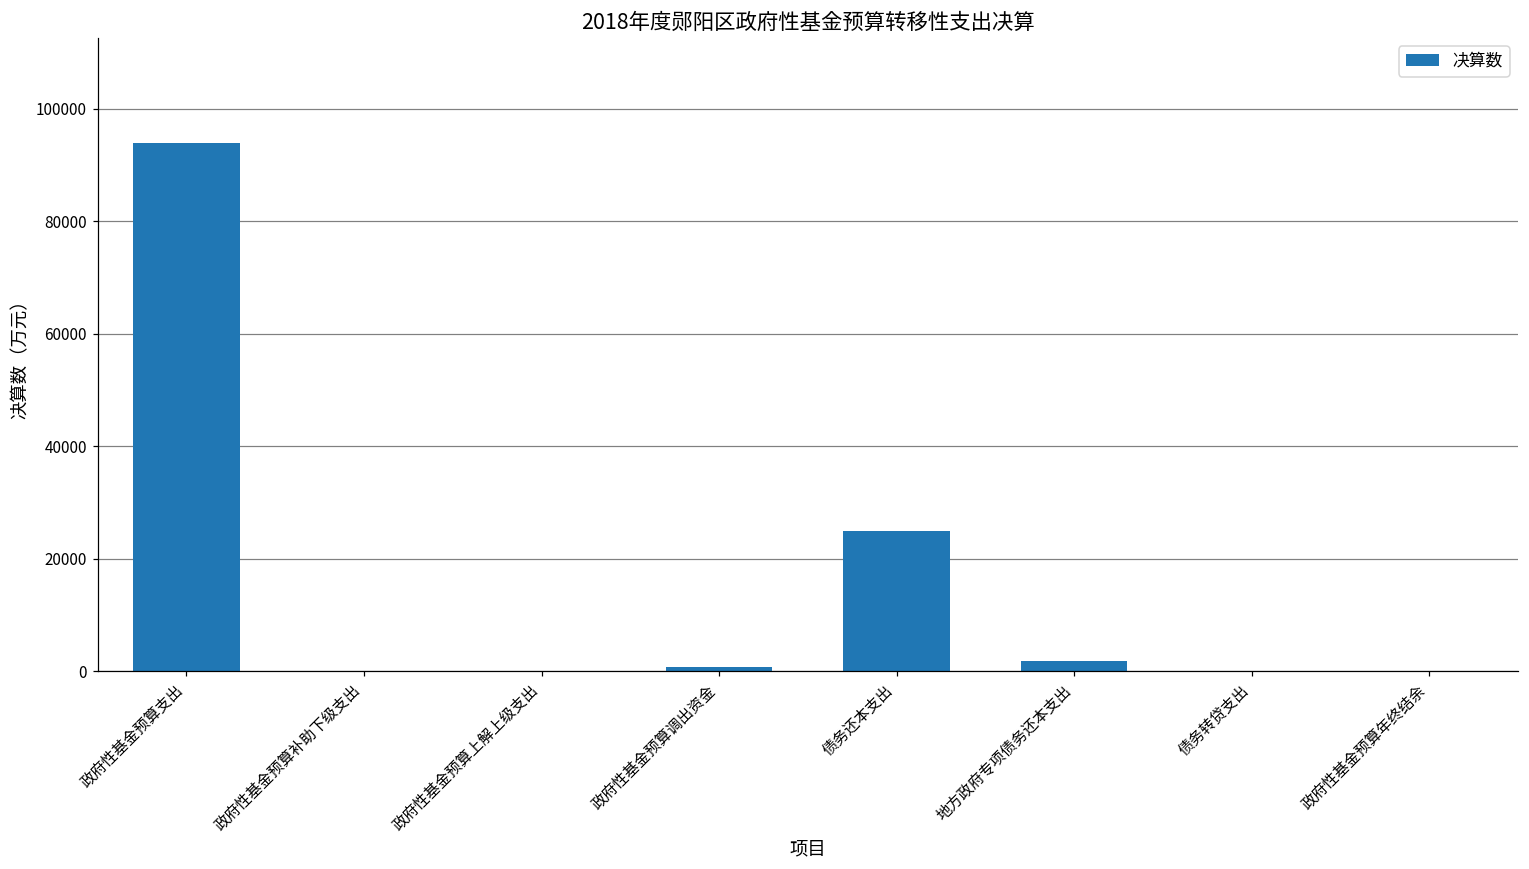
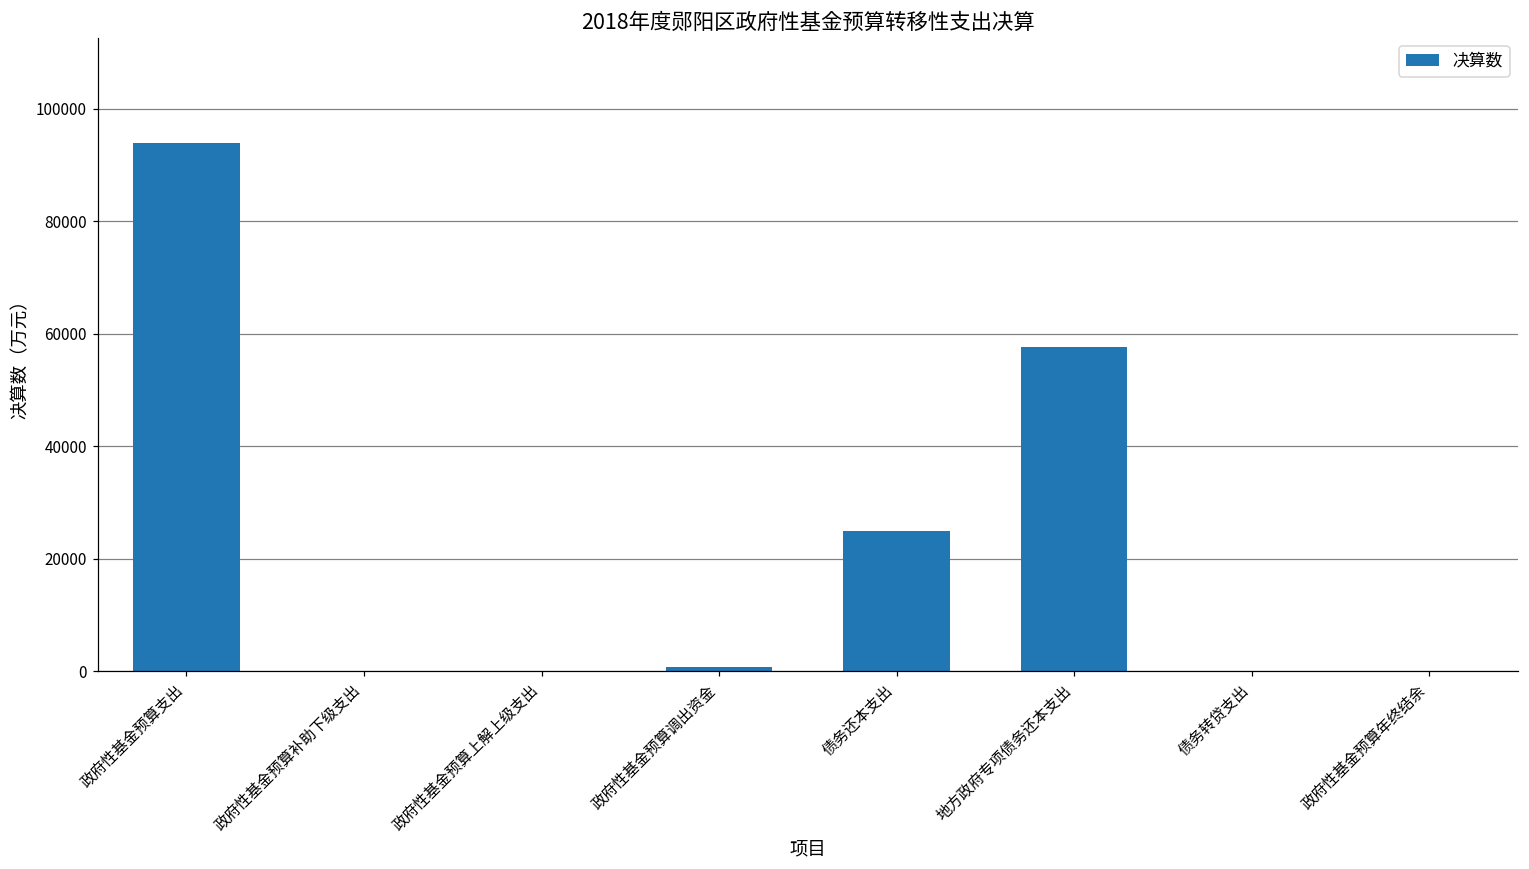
地方政府专项债务还本支出: 2000 -> 58000
